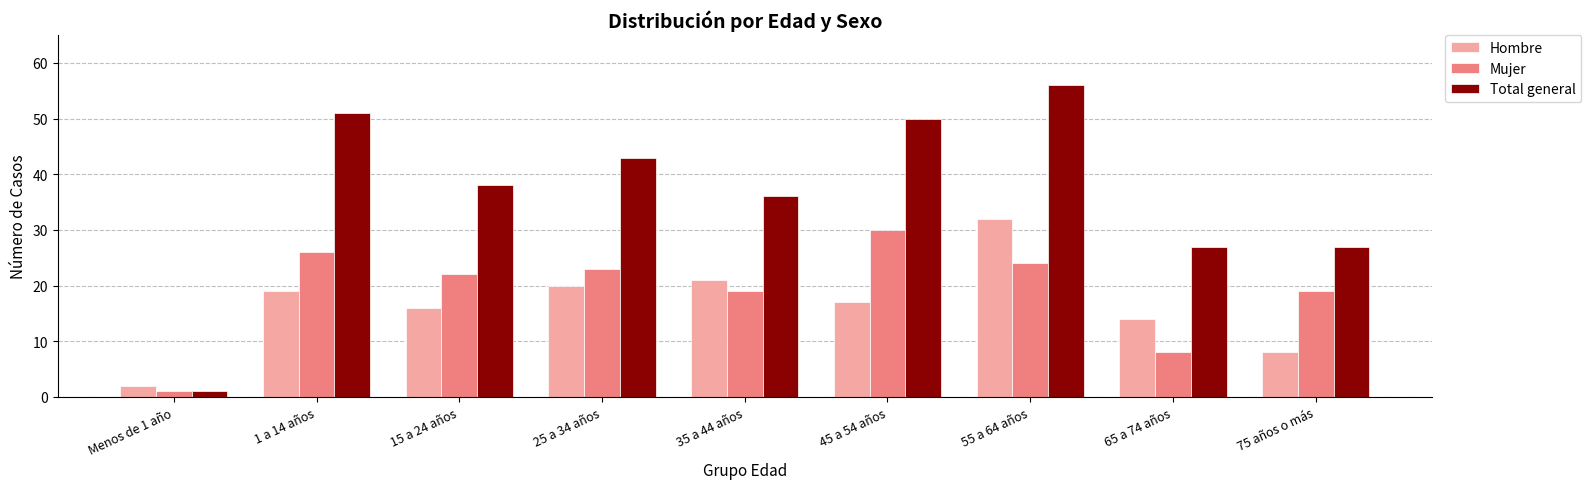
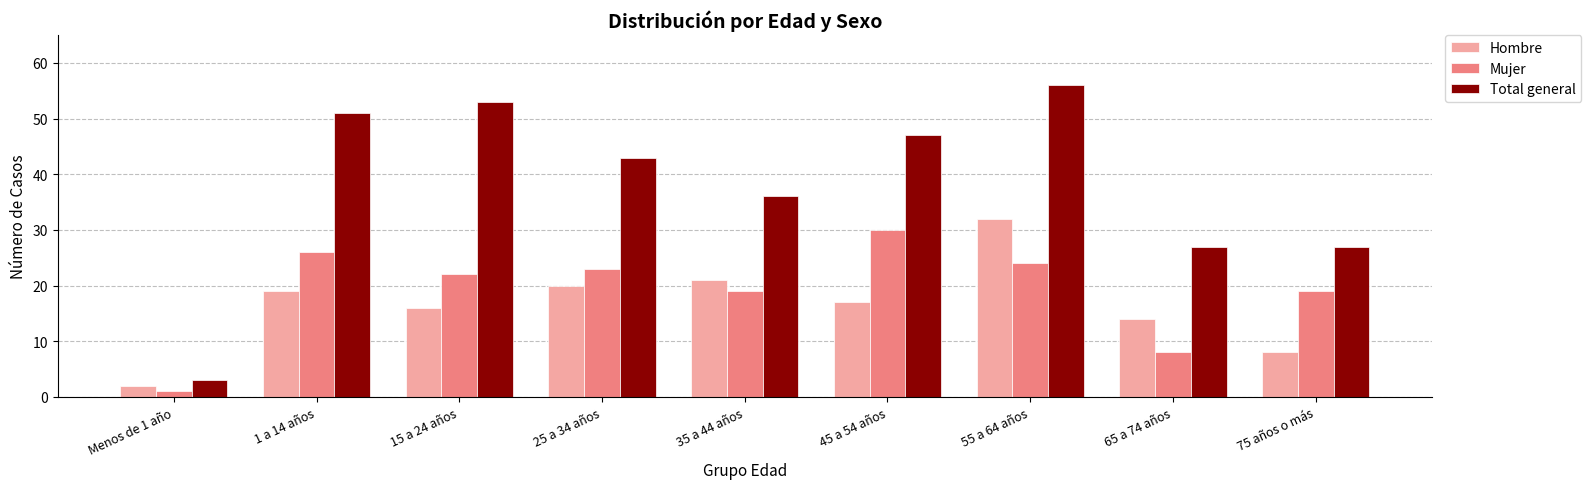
Total general, Menos de 1 año: 1 -> 3
Total general, 15 a 24 años: 38 -> 53
Total general, 45 a 54 años: 50 -> 47
